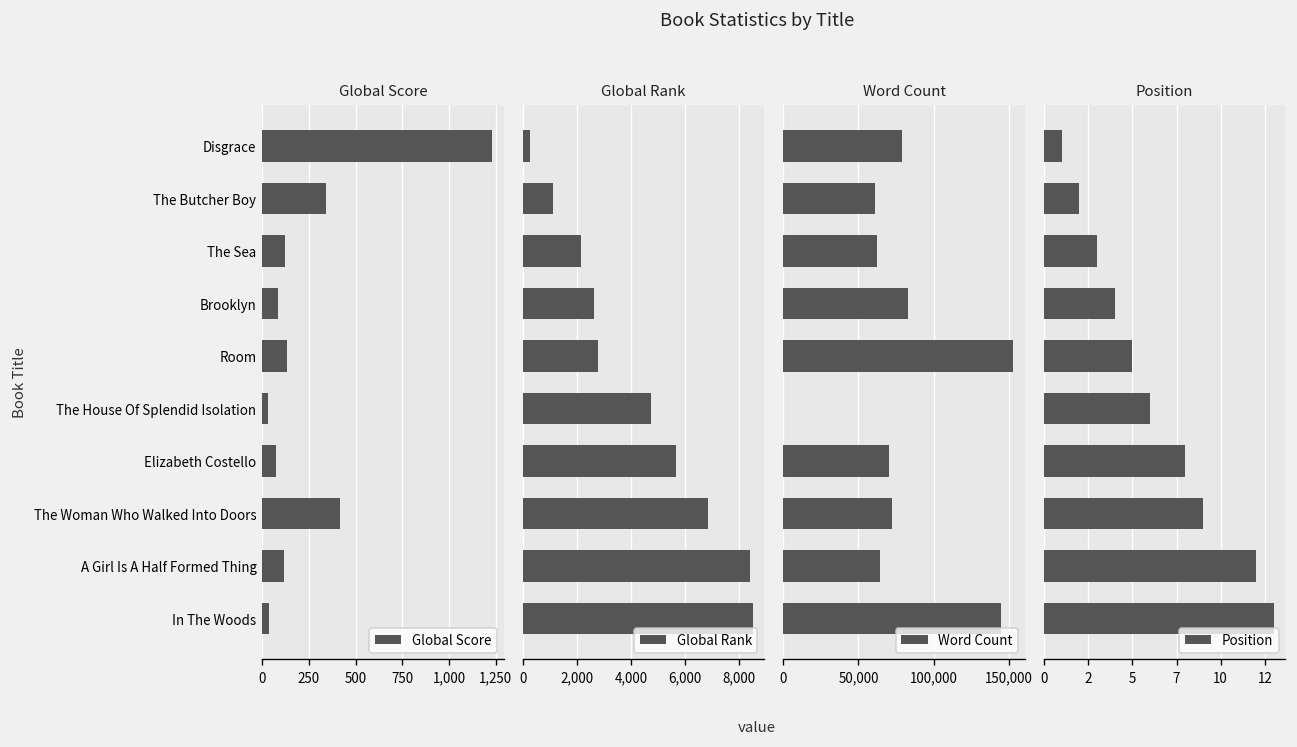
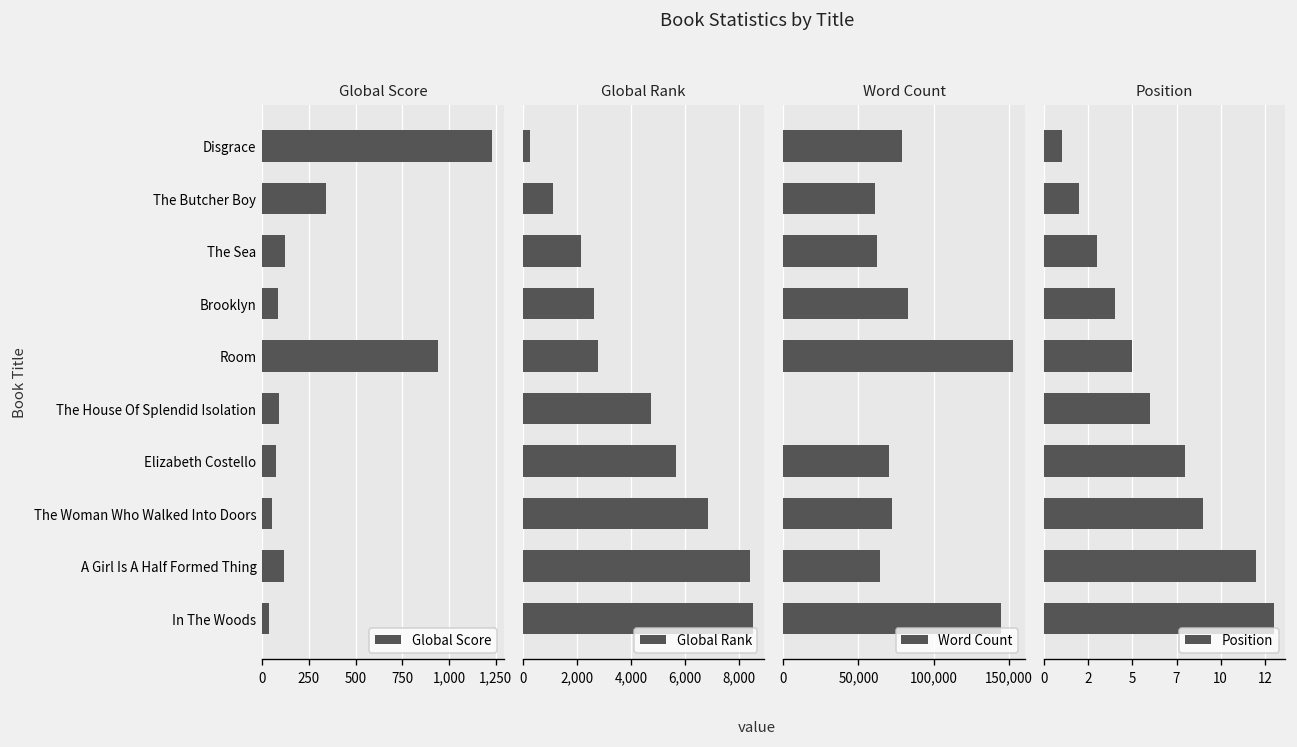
Global Score, Room: 140 -> 940
Global Score, The House Of Splendid Isolation: 30 -> 90
Global Score, The Woman Who Walked Into Doors: 420 -> 50
